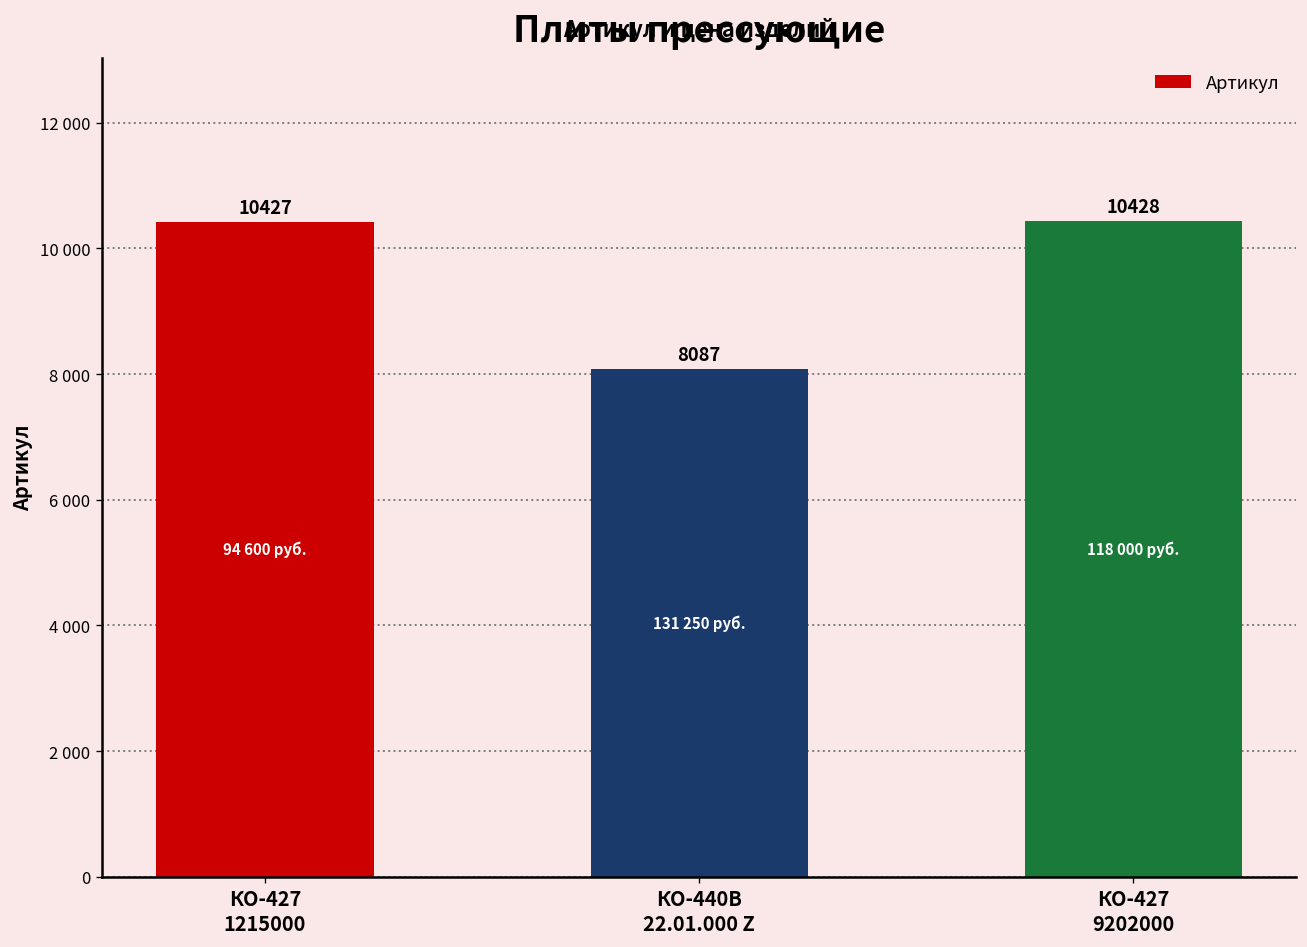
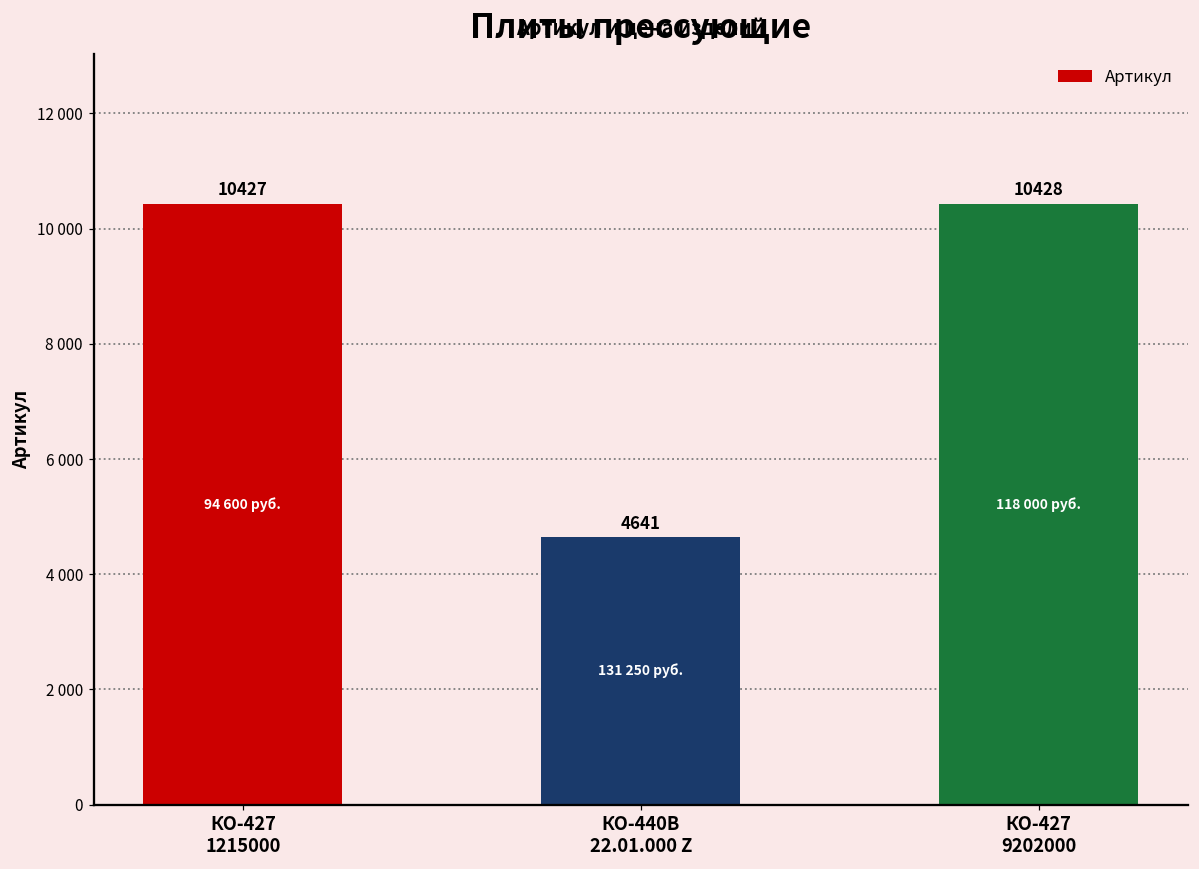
КО-440В 22.01.000 Z: 8087 -> 4641
